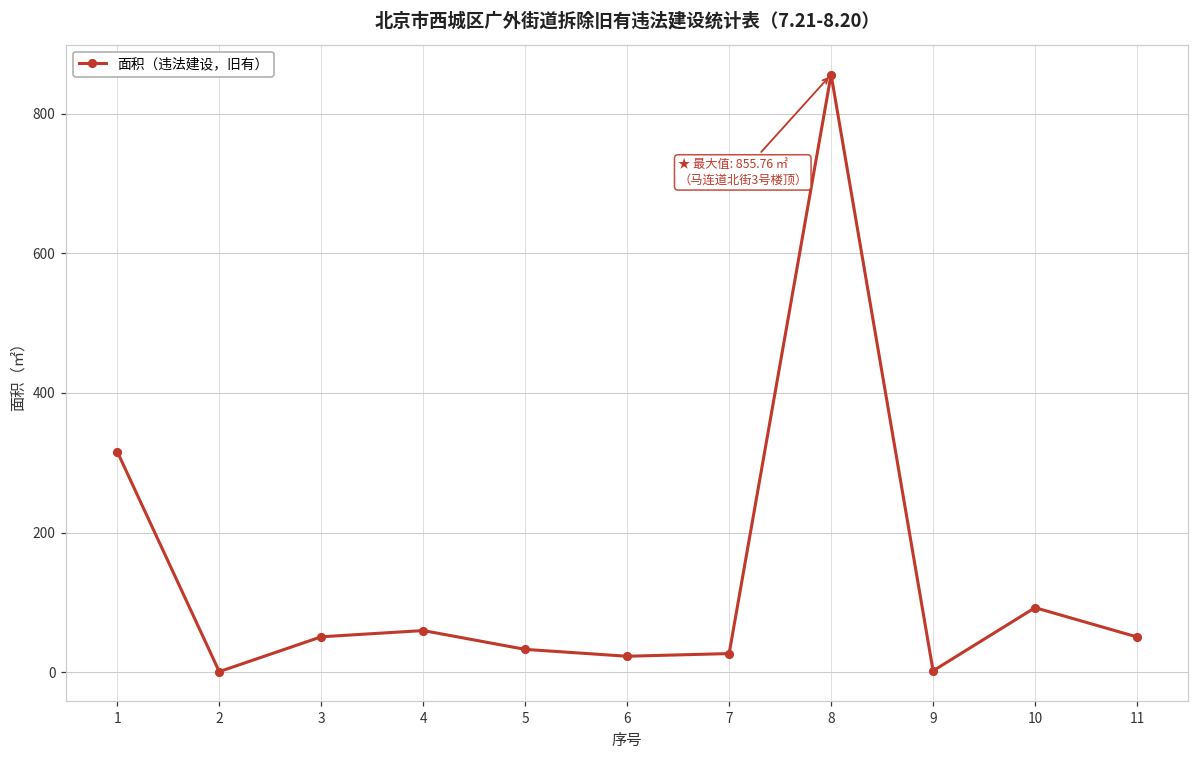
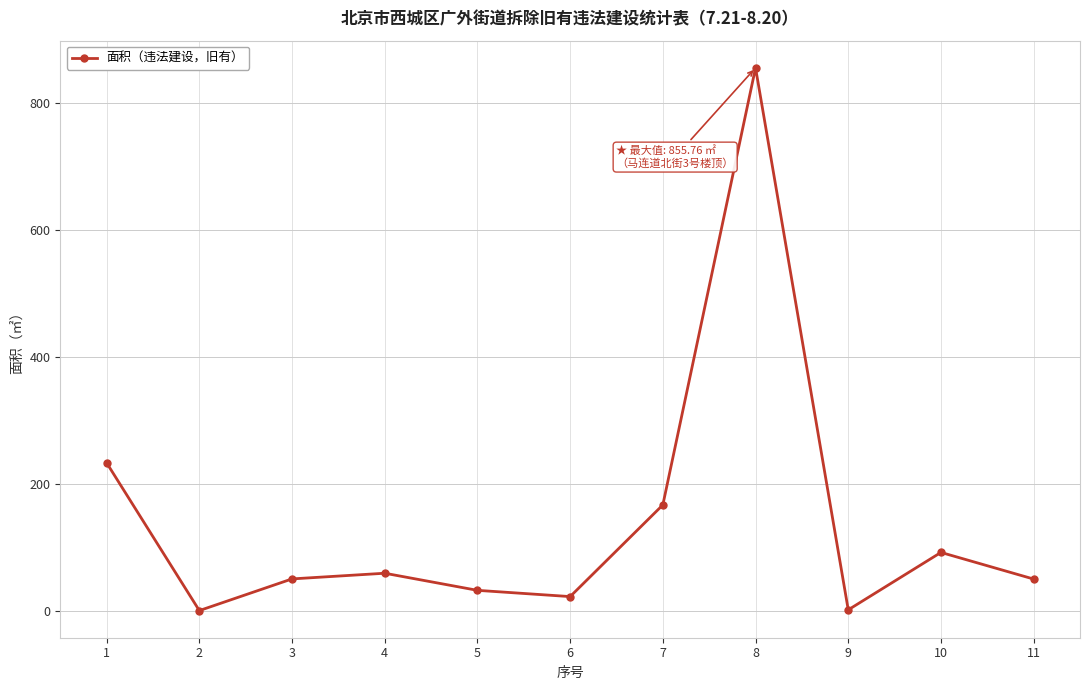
1: 320 -> 230
7: 30 -> 170
